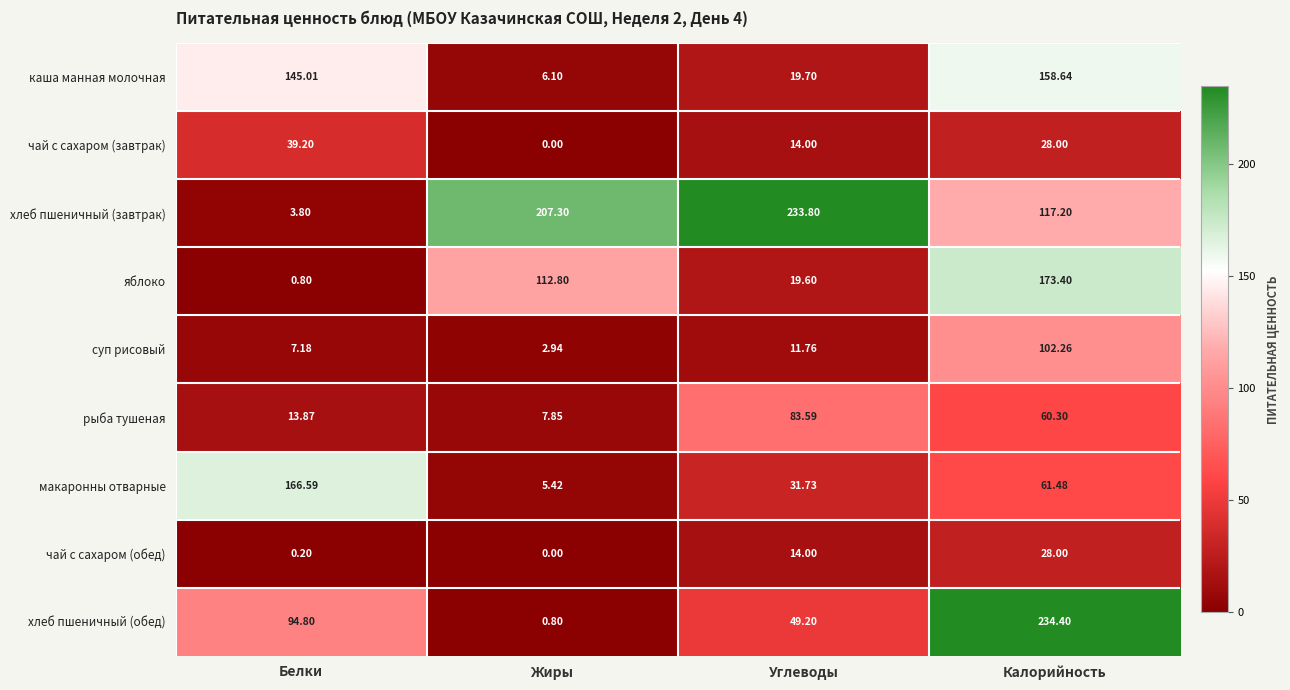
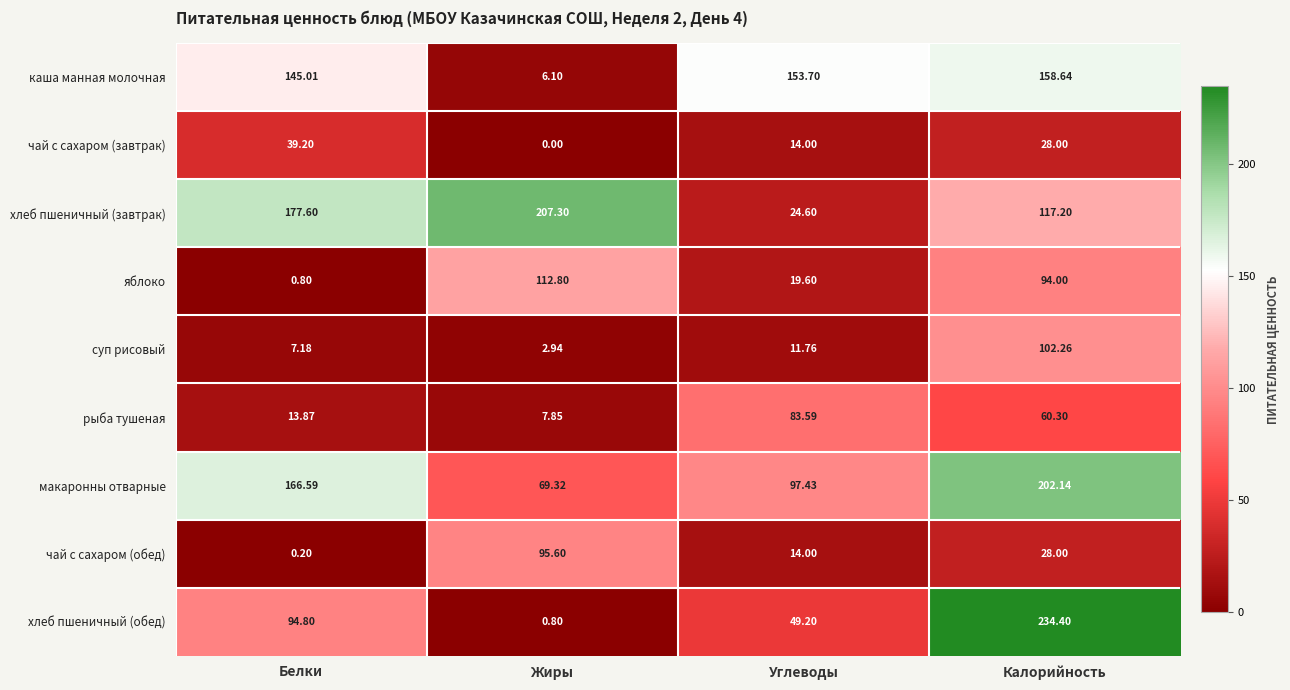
каша манная молочная, Углеводы: 19.70 -> 153.70
хлеб пшеничный (завтрак), Белки: 3.80 -> 177.60
хлеб пшеничный (завтрак), Углеводы: 233.80 -> 24.60
яблоко, Калорийность: 173.40 -> 94.00
макаронны отварные, Жиры: 5.42 -> 69.32
макаронны отварные, Углеводы: 31.73 -> 97.43
макаронны отварные, Калорийность: 61.48 -> 202.14
чай с сахаром (обед), Жиры: 0.00 -> 95.60
